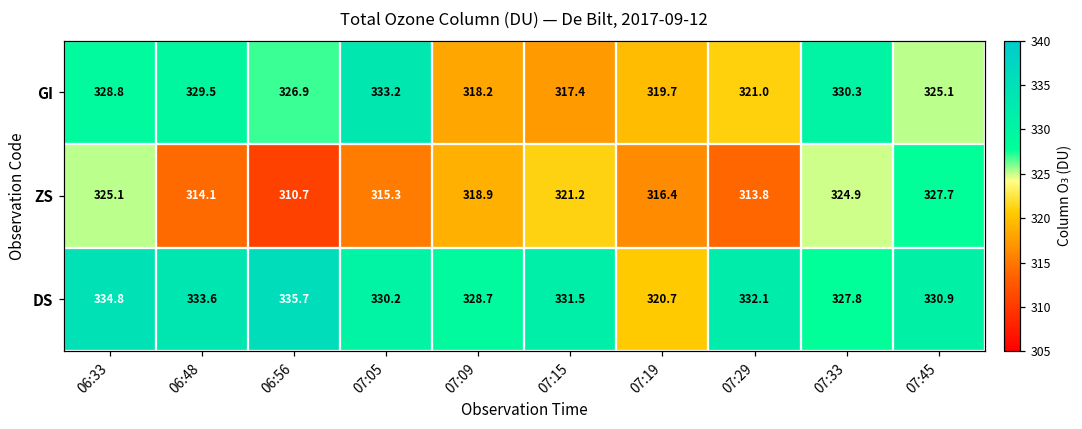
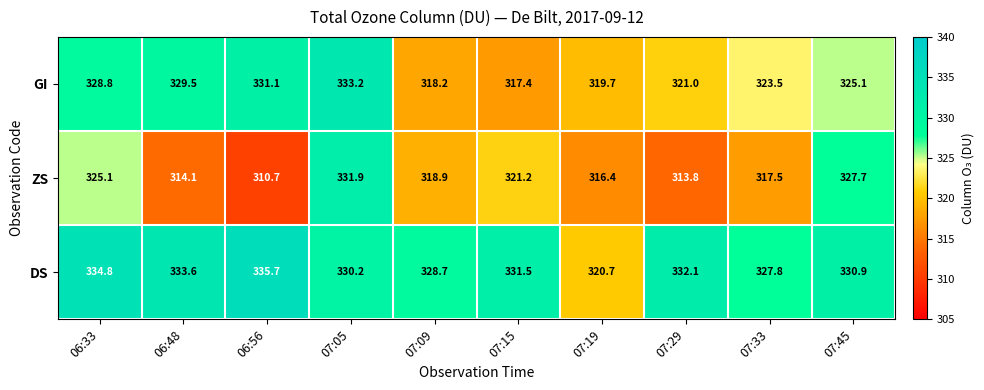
GI, 06:56: 326.9 -> 331.1
GI, 07:33: 330.3 -> 323.5
ZS, 07:05: 315.3 -> 331.9
ZS, 07:33: 324.9 -> 317.5
